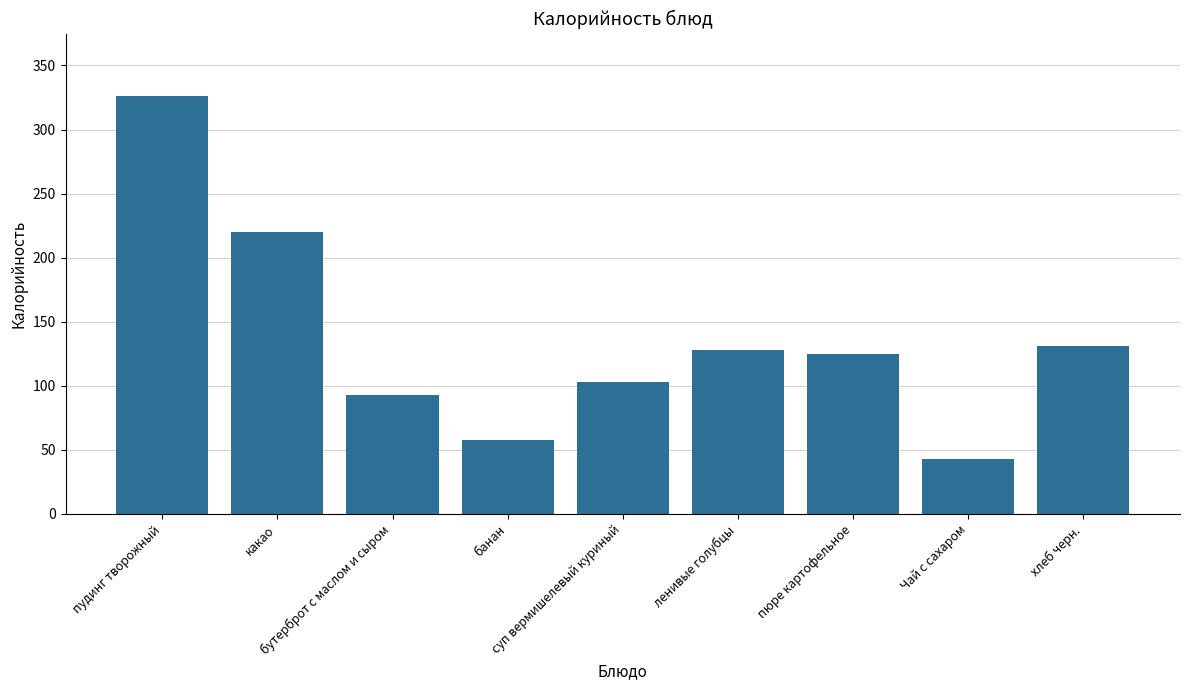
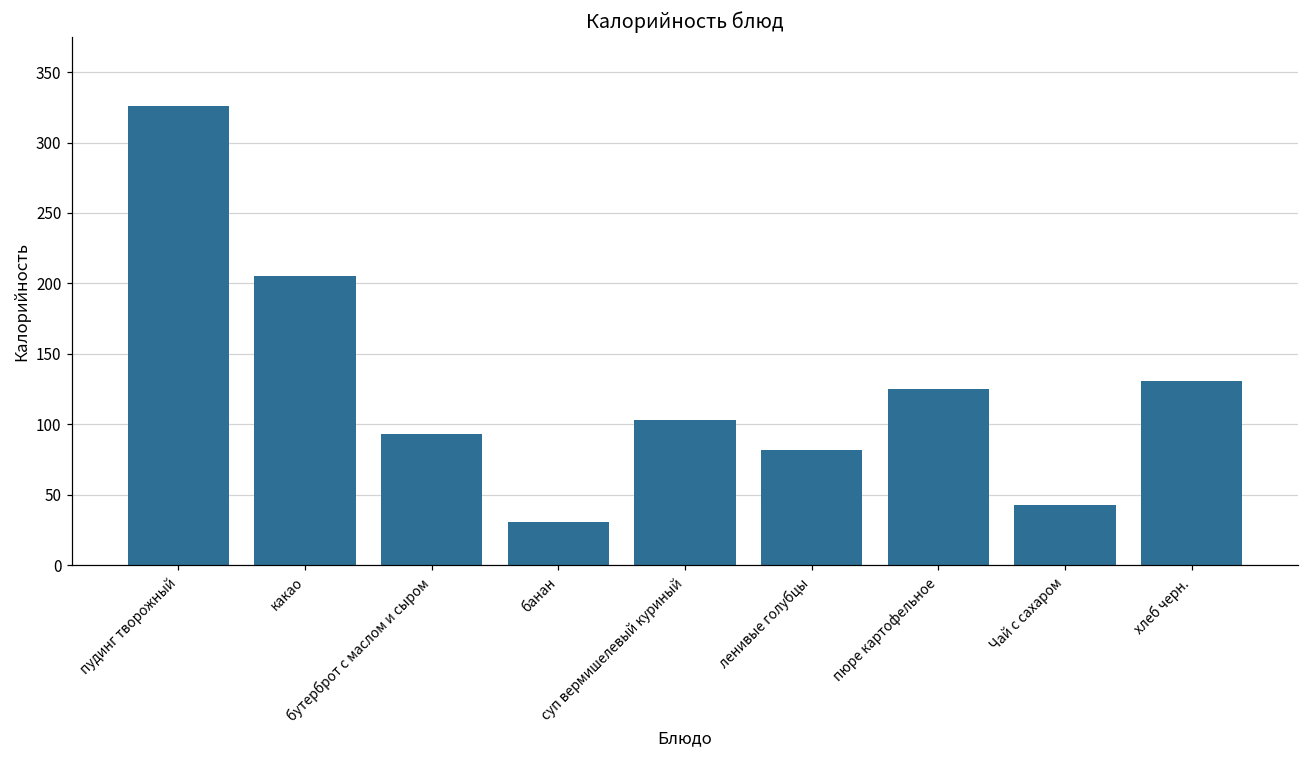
какао: 220 -> 205
банан: 58 -> 31
ленивые голубцы: 128 -> 82
